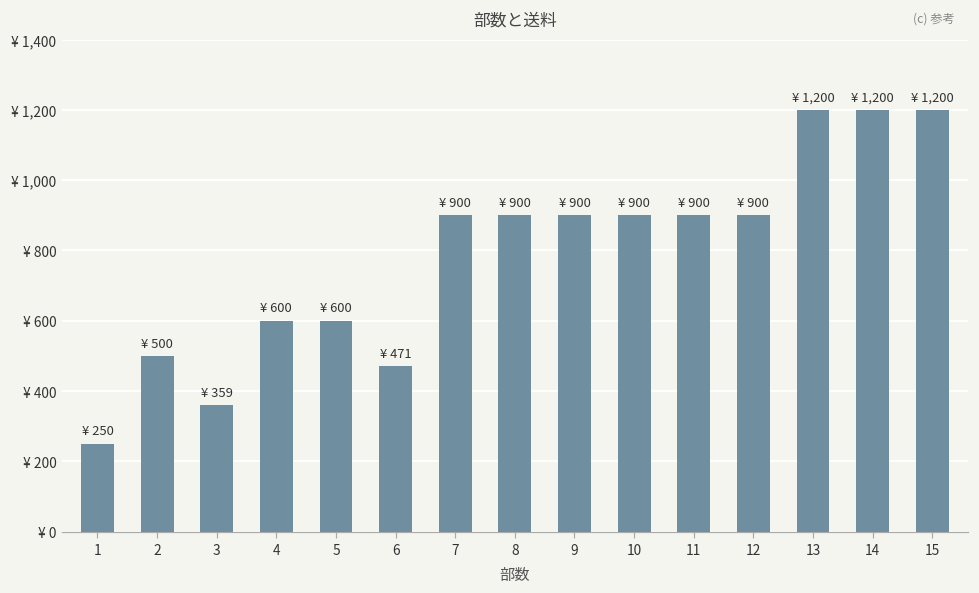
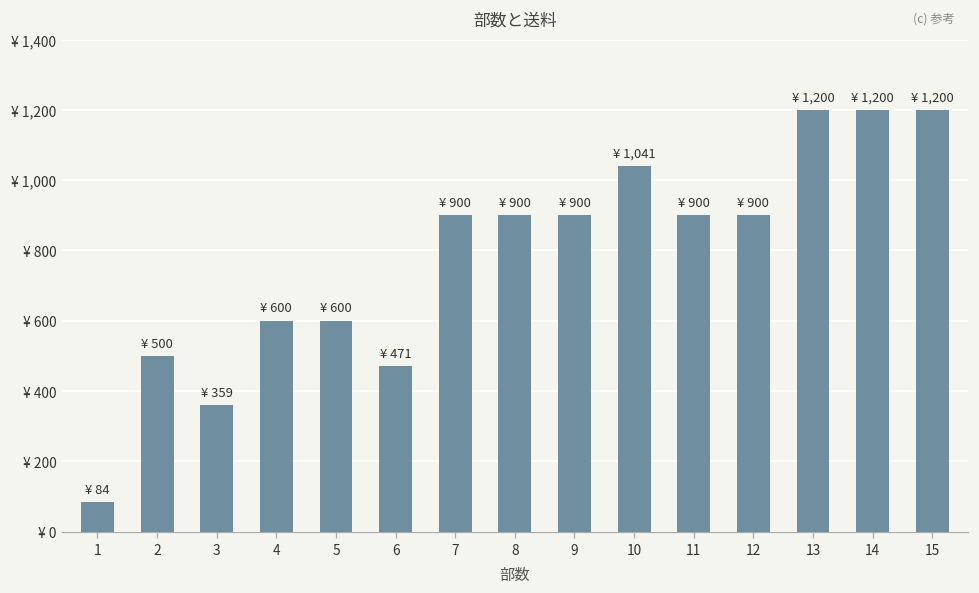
1: 250 -> 84
10: 900 -> 1,041
